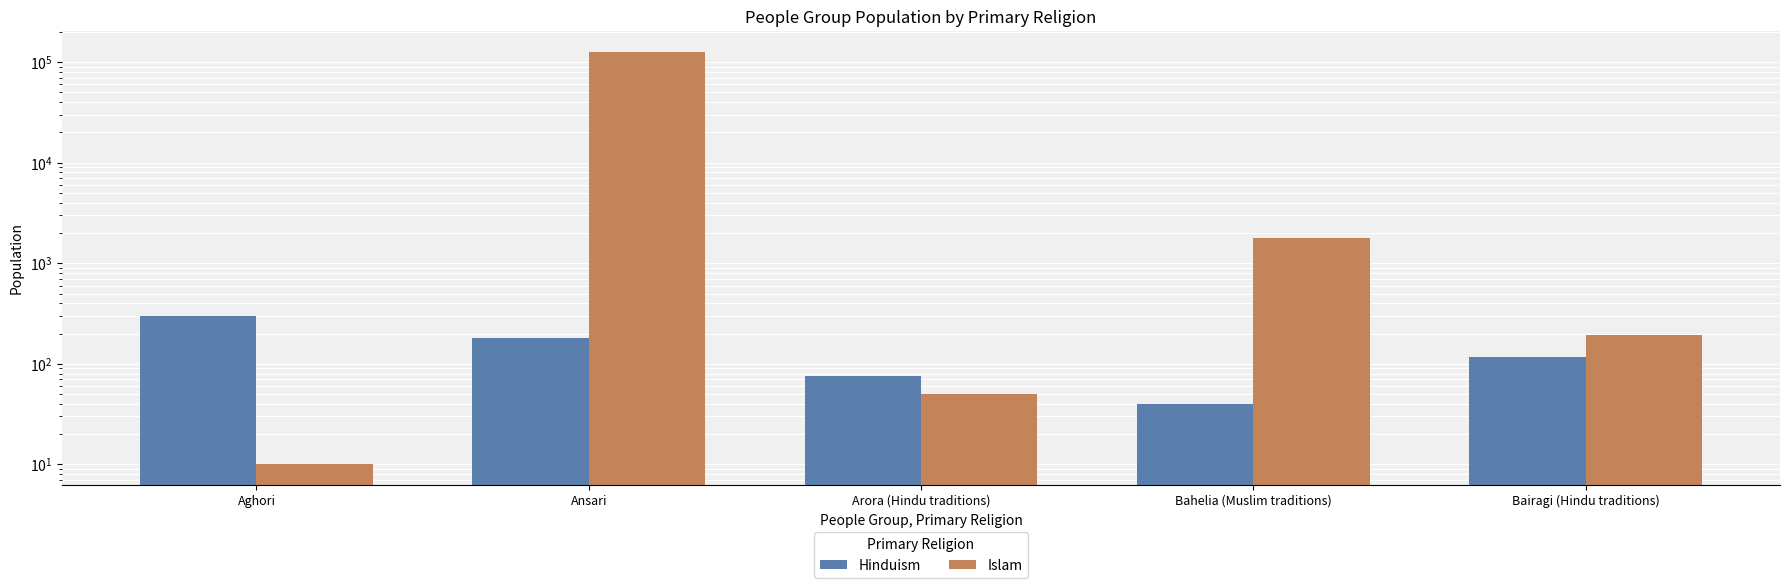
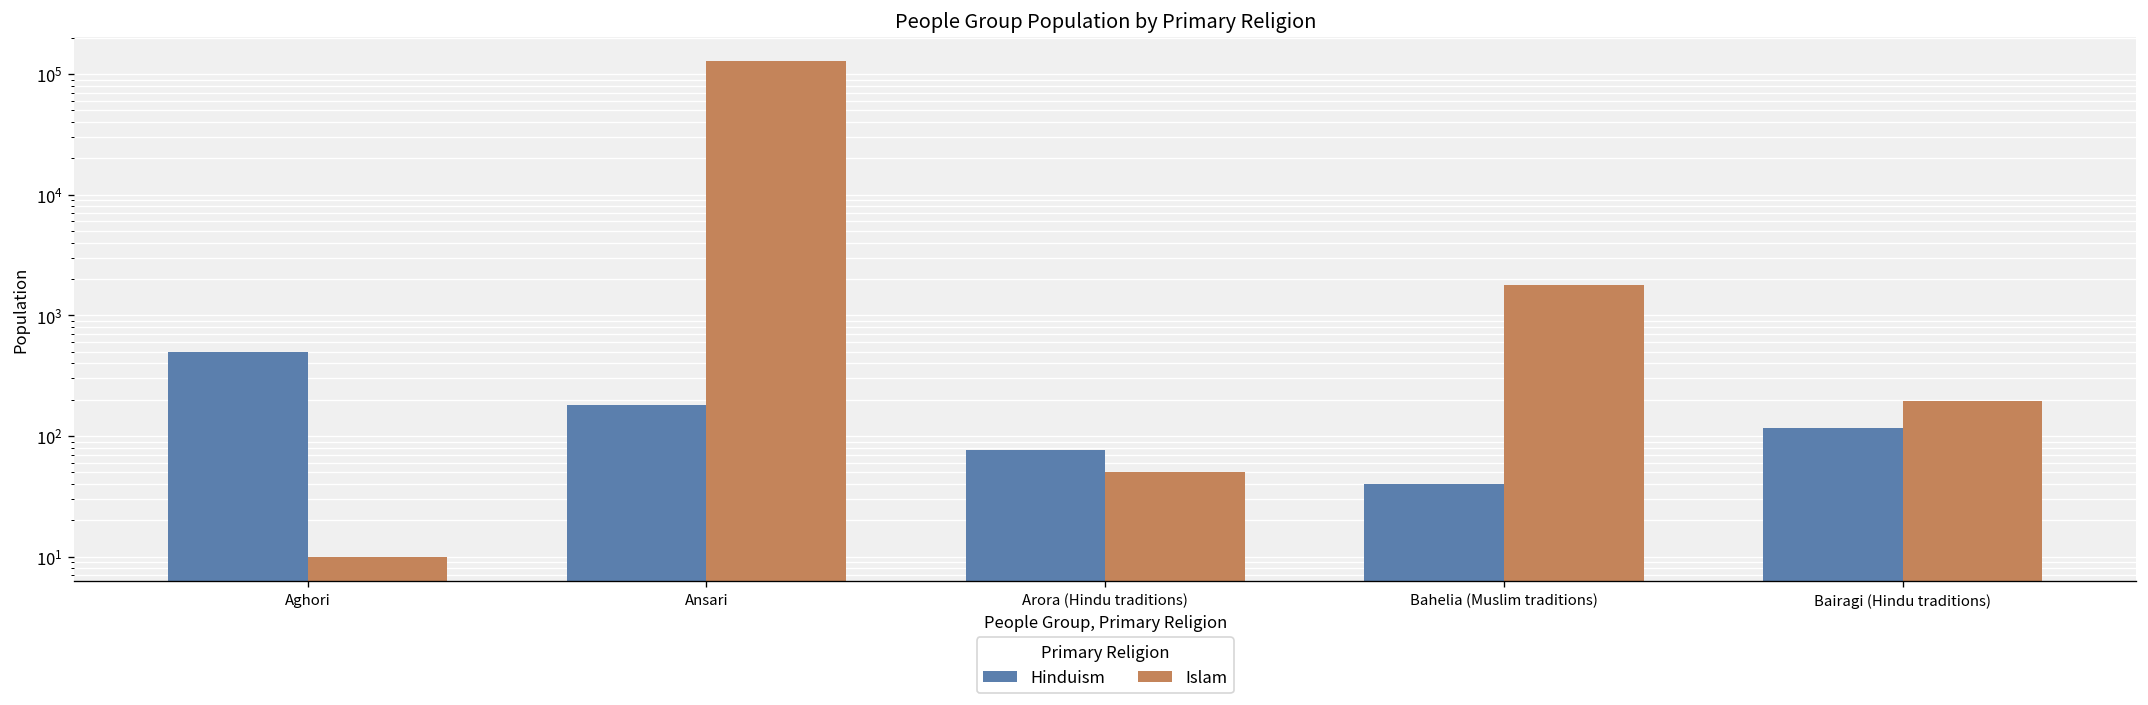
Hinduism, Aghori: 300 -> 500
